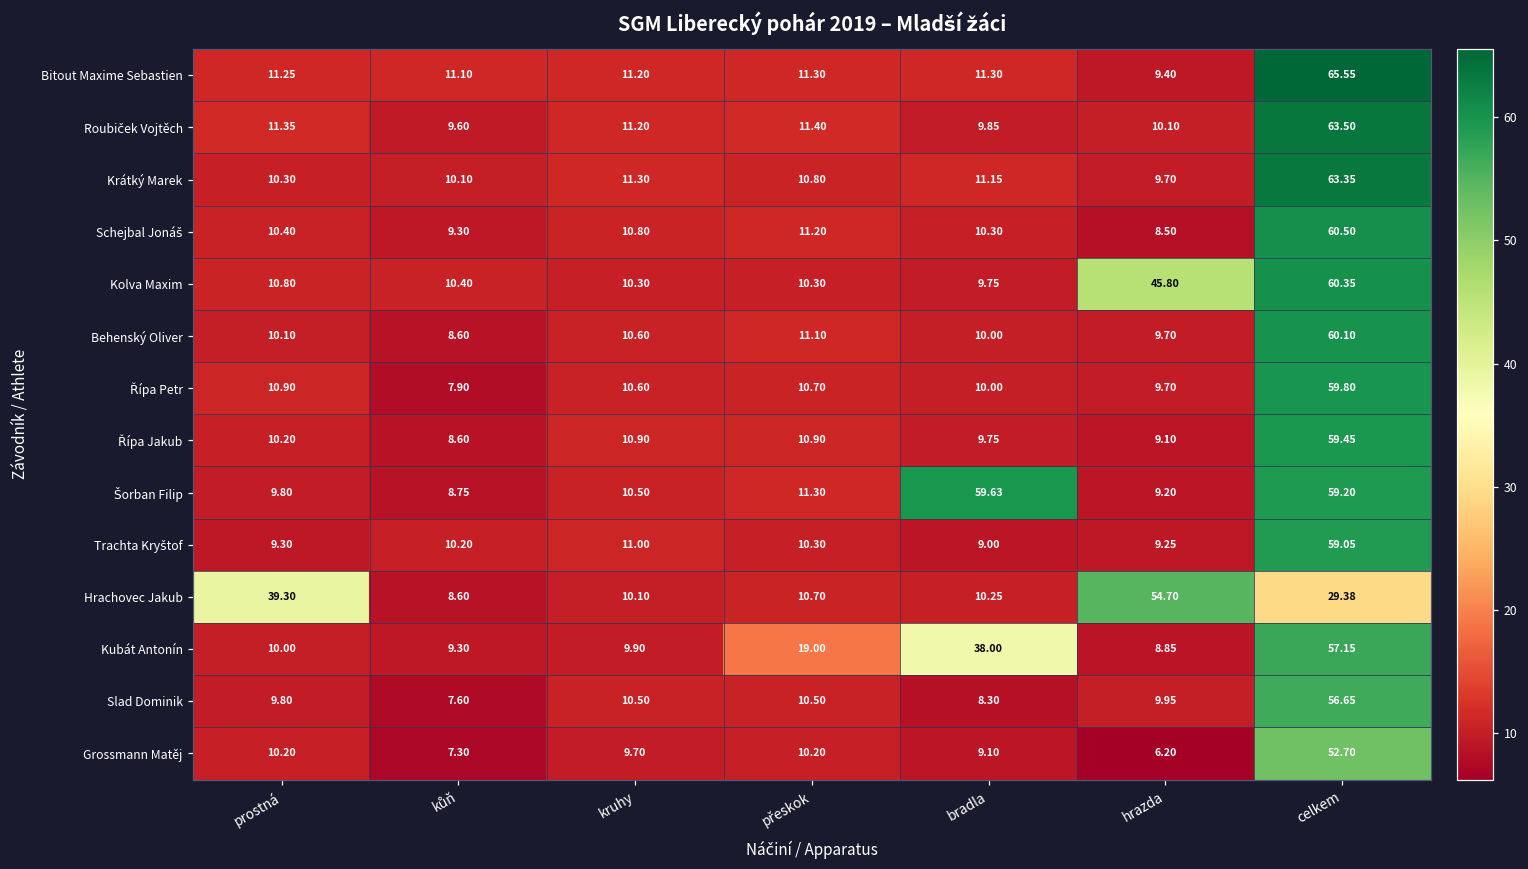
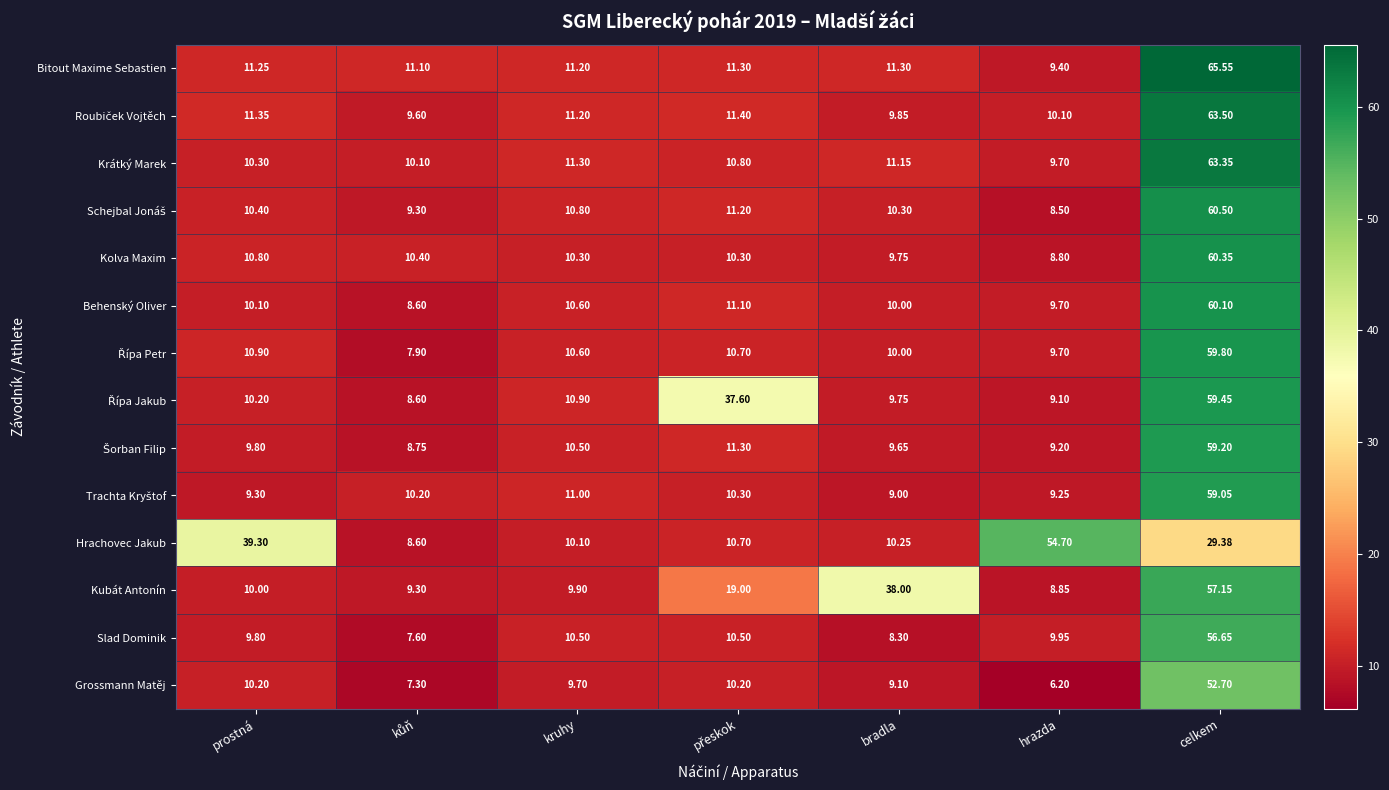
Kolva Maxim, hrazda: 45.80 -> 8.80
Řípa Jakub, přeskok: 10.90 -> 37.60
Šorban Filip, bradla: 59.63 -> 9.65
